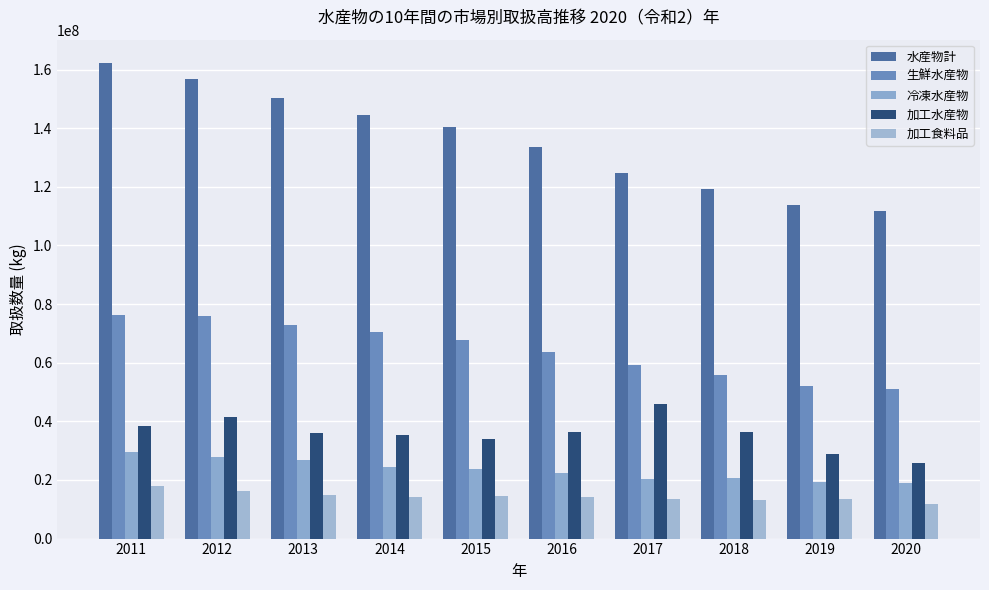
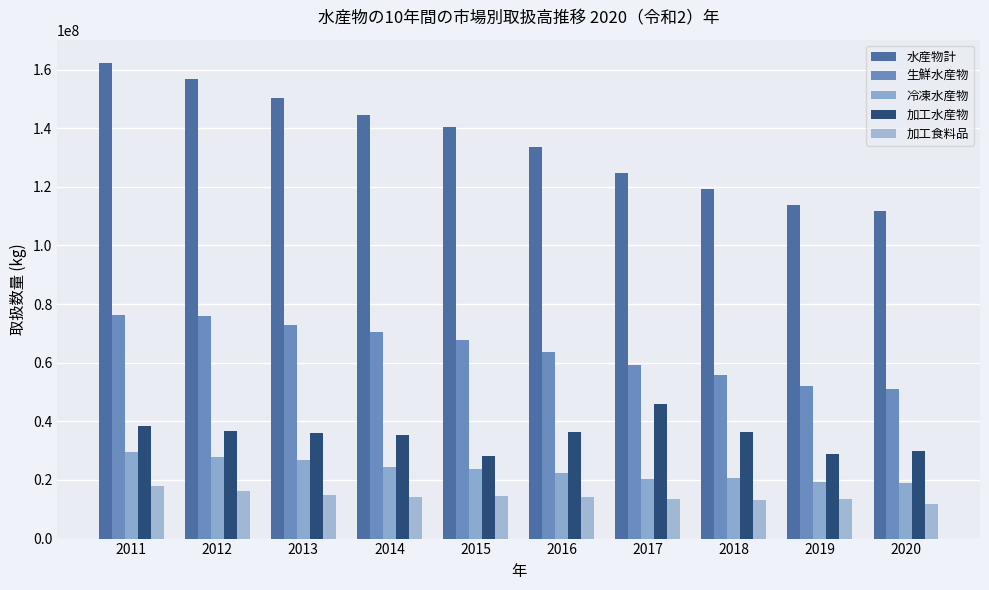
加工水産物, 2012: 41000000 -> 37000000
加工水産物, 2015: 34000000 -> 28000000
加工水産物, 2020: 26000000 -> 30000000
